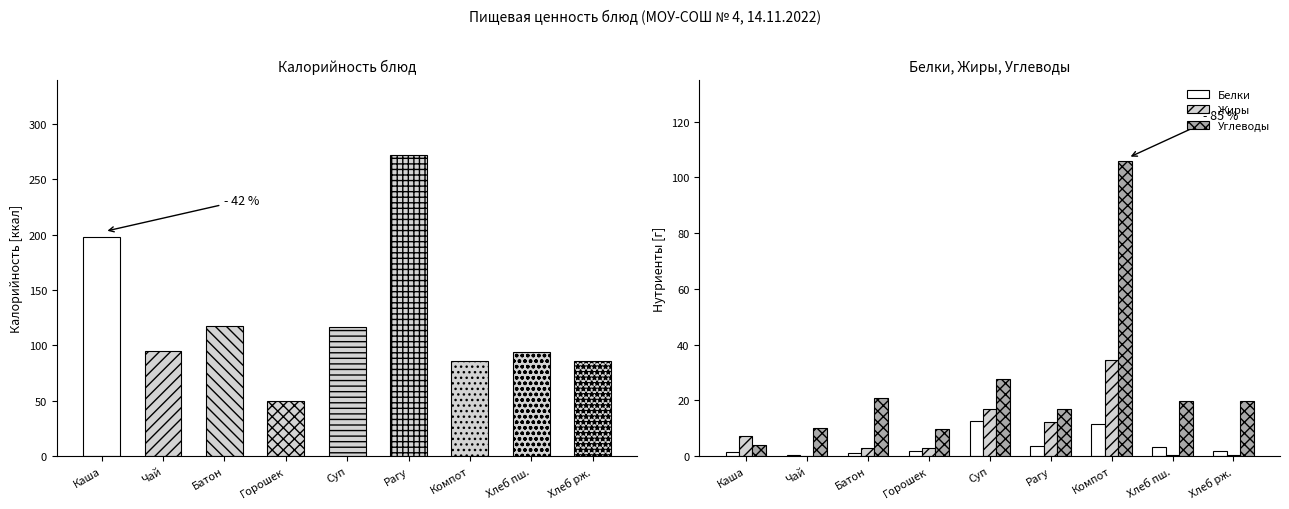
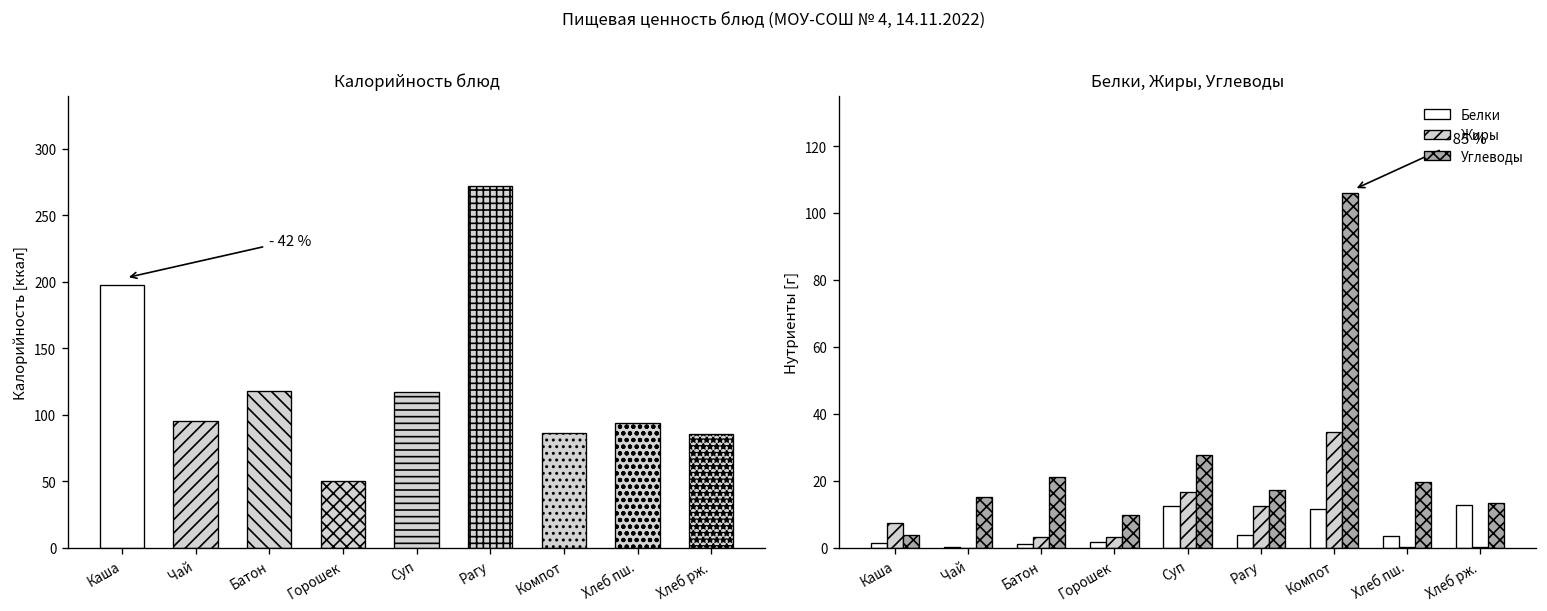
Белки, Жиры, Углеводы, Углеводы, Чай: 10 -> 15
Белки, Жиры, Углеводы, Белки, Хлеб рж.: 2 -> 13
Белки, Жиры, Углеводы, Углеводы, Хлеб рж.: 20 -> 13
